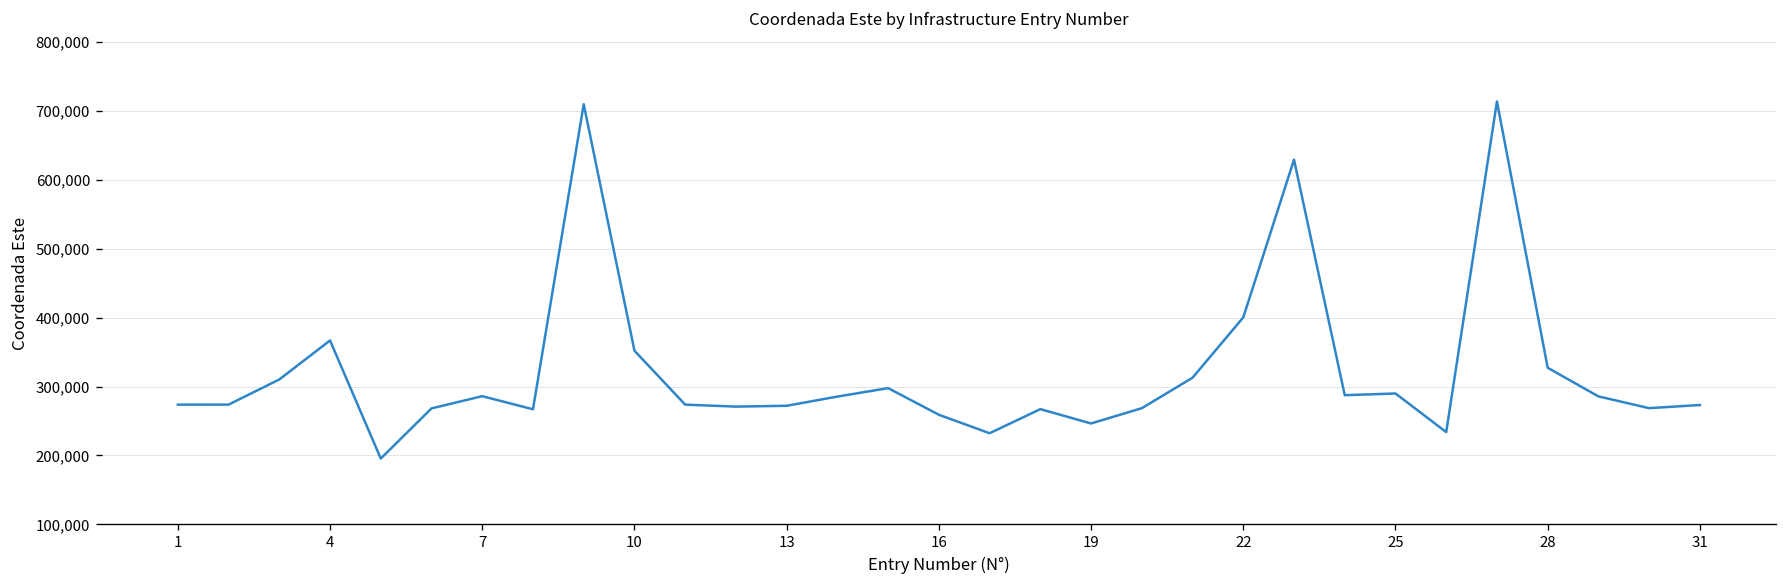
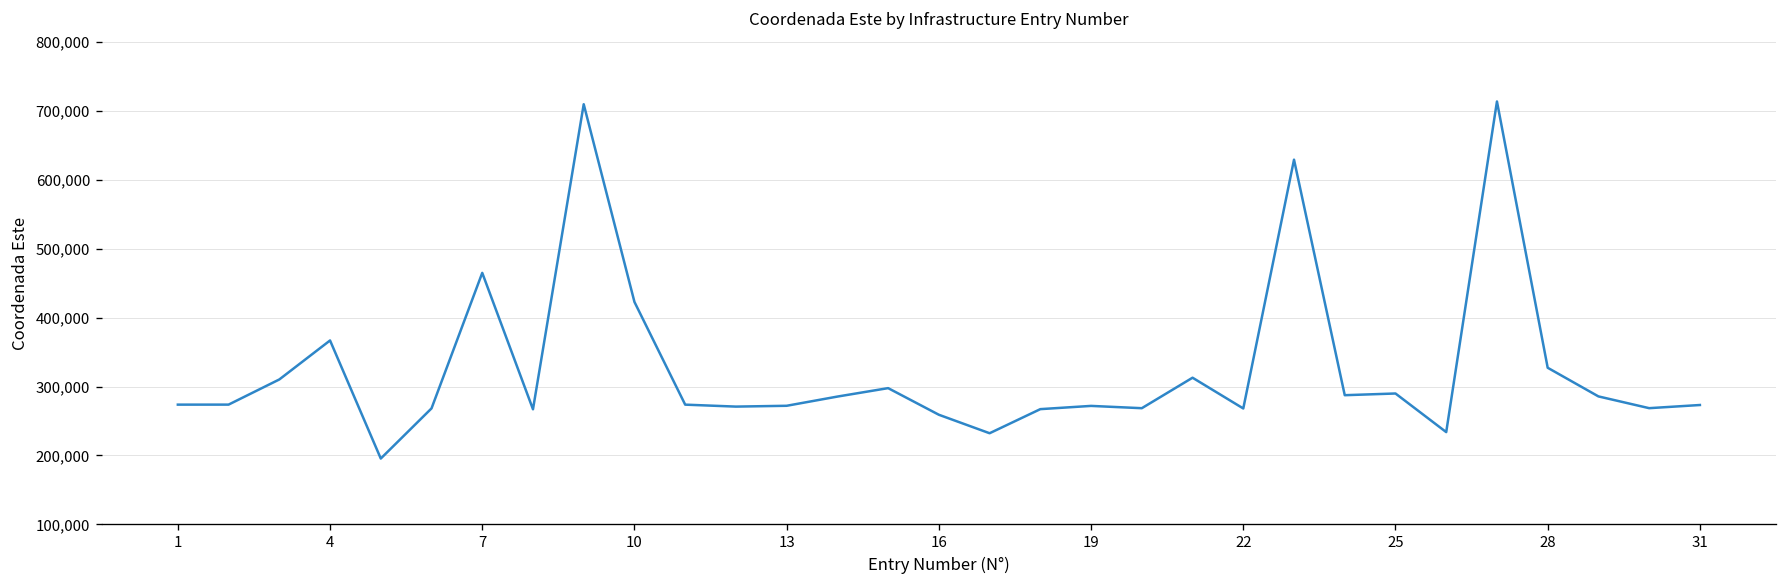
7: 290,000 -> 460,000
10: 350,000 -> 420,000
19: 250,000 -> 270,000
22: 400,000 -> 270,000
